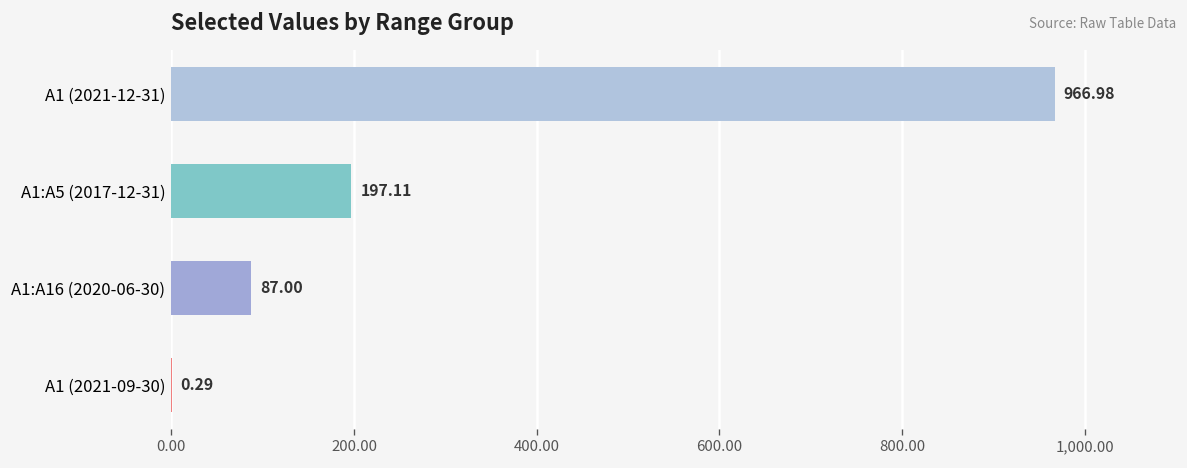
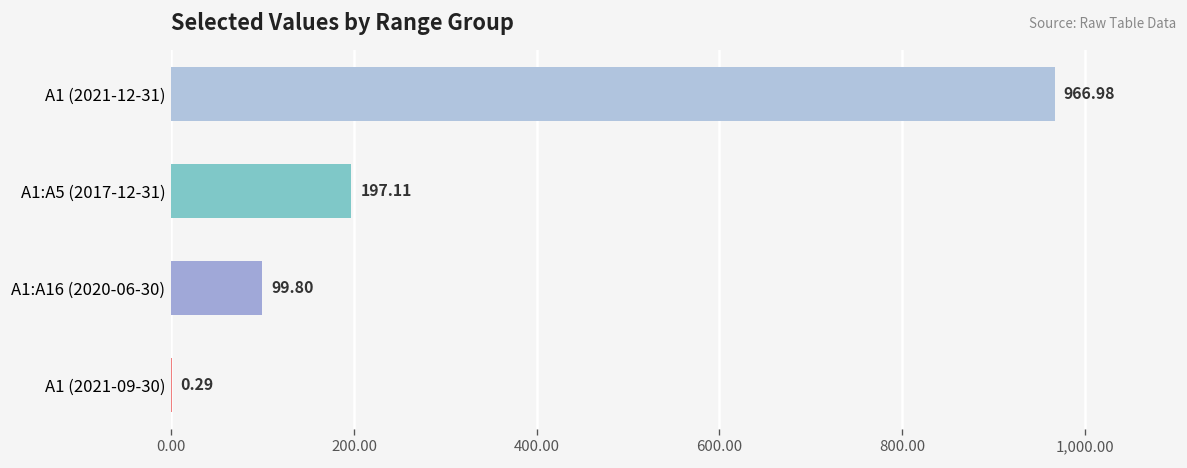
A1:A16 (2020-06-30): 87.00 -> 99.80
